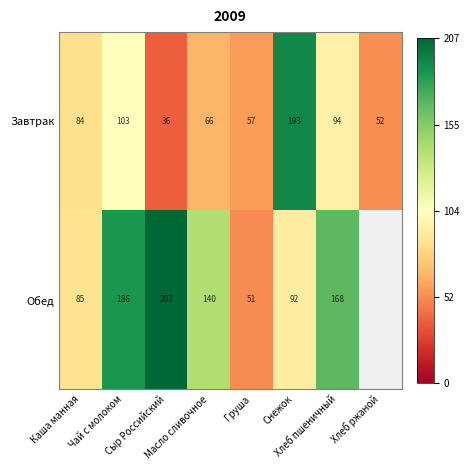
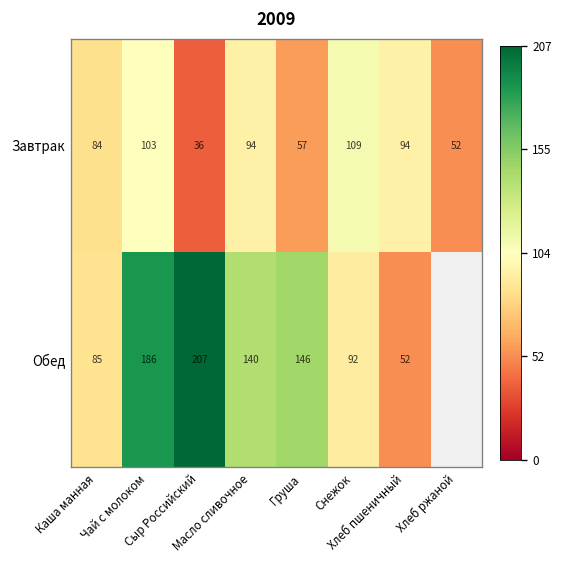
Завтрак, Масло сливочное: 66 -> 94
Завтрак, Снежок: 193 -> 109
Обед, Груша: 51 -> 146
Обед, Хлеб пшеничный: 168 -> 52
